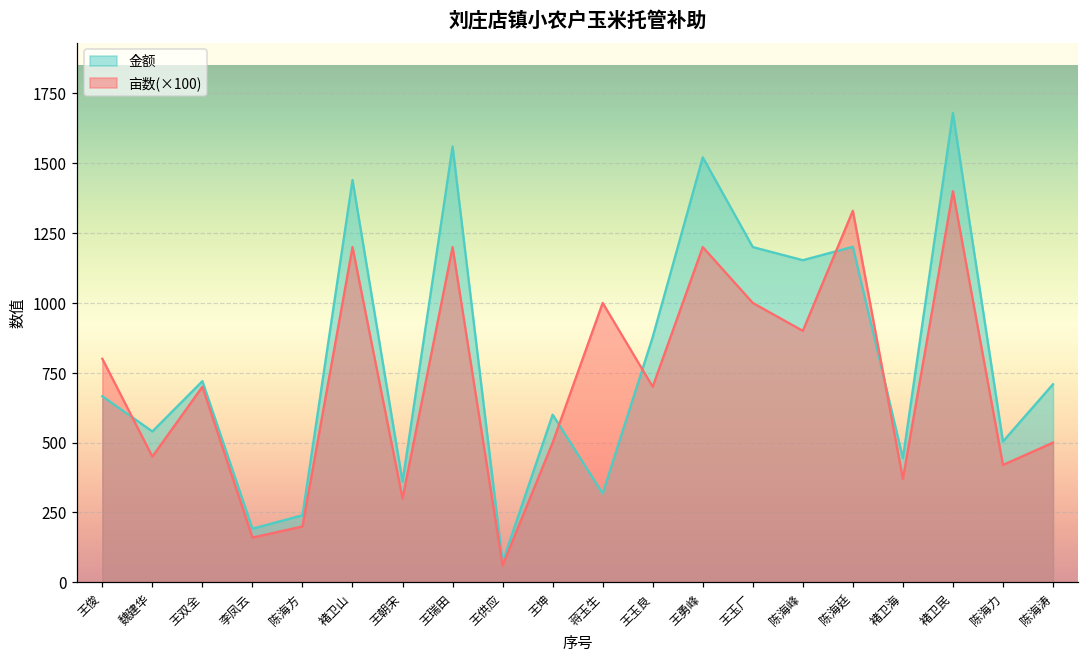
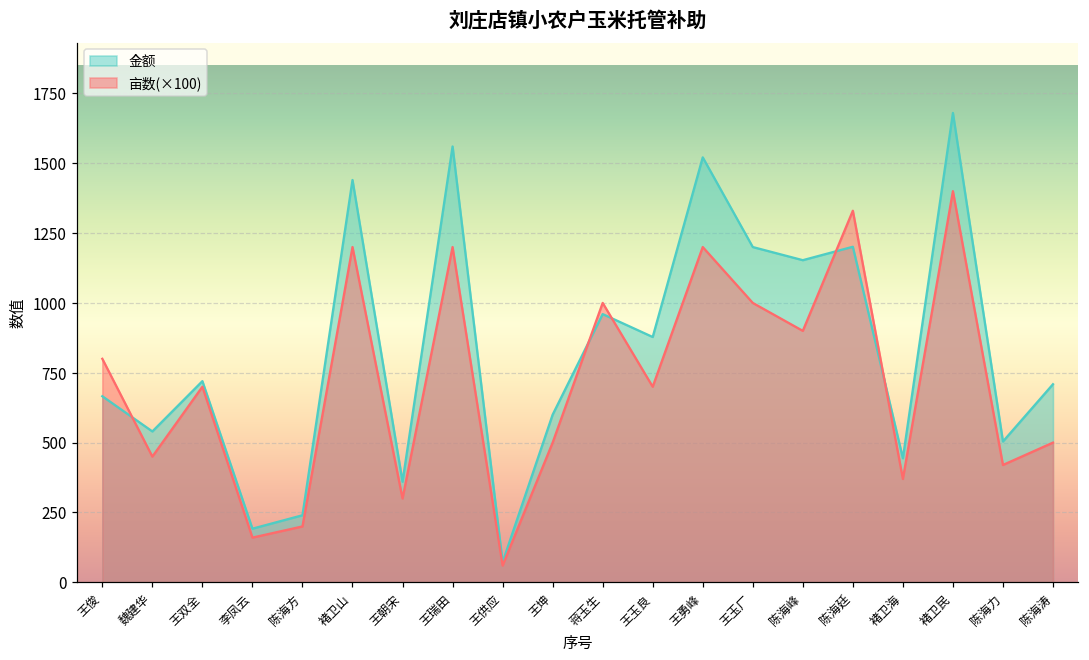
金额, 蒋玉生: 320 -> 960
